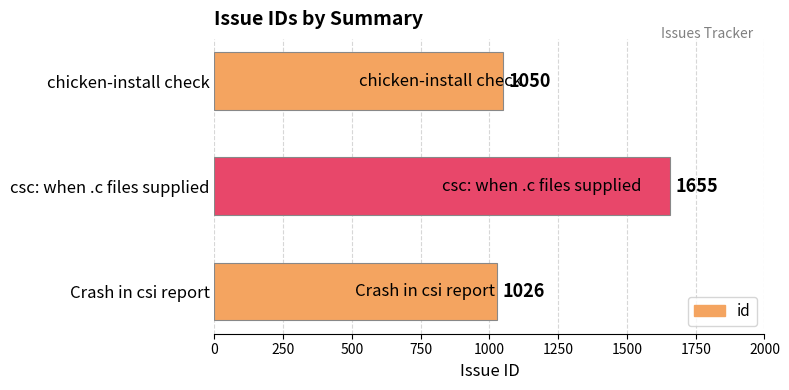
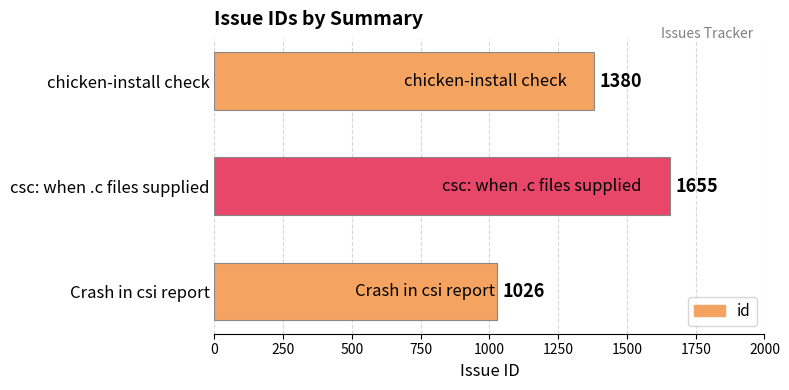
chicken-install check: 1050 -> 1380
